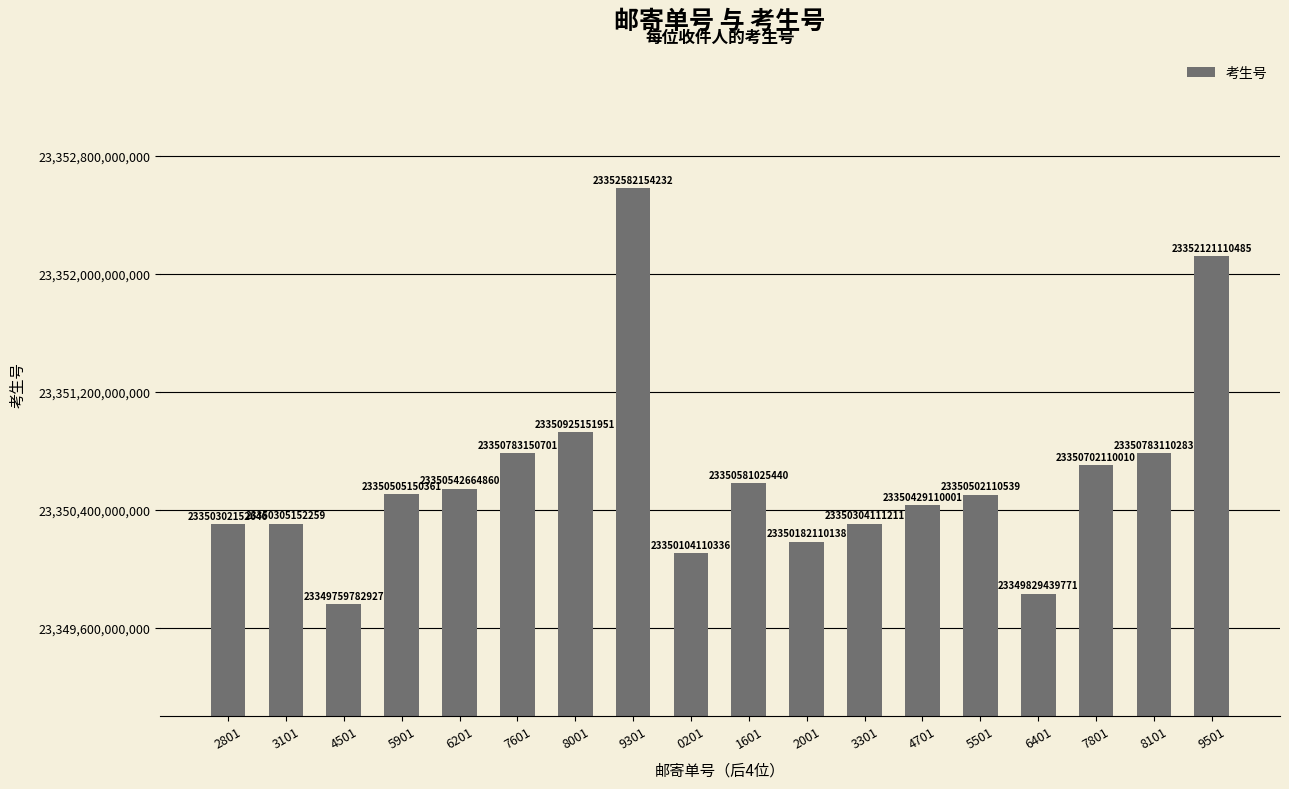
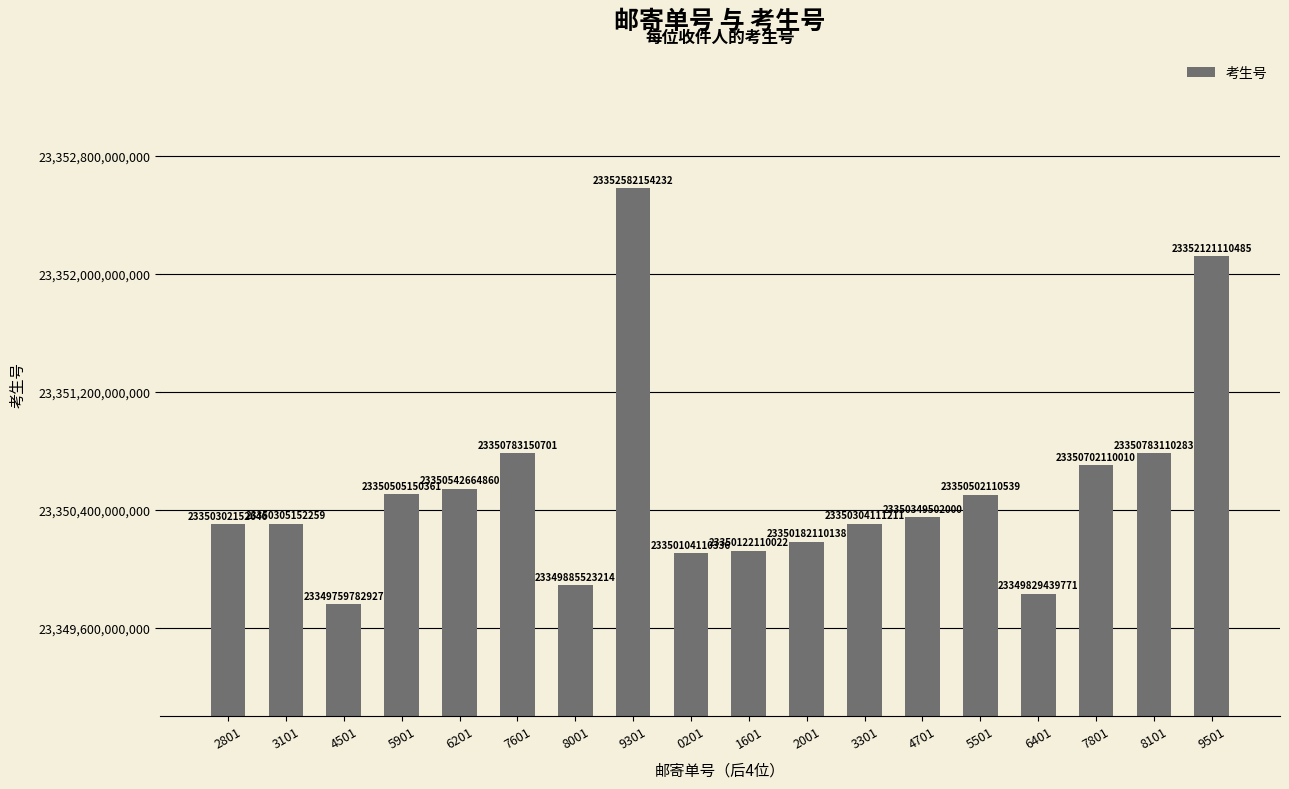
8001: 23350925151951 -> 23349885523214
1601: 23350581025440 -> 23350122110022
4701: 23350429110001 -> 23350349502000
